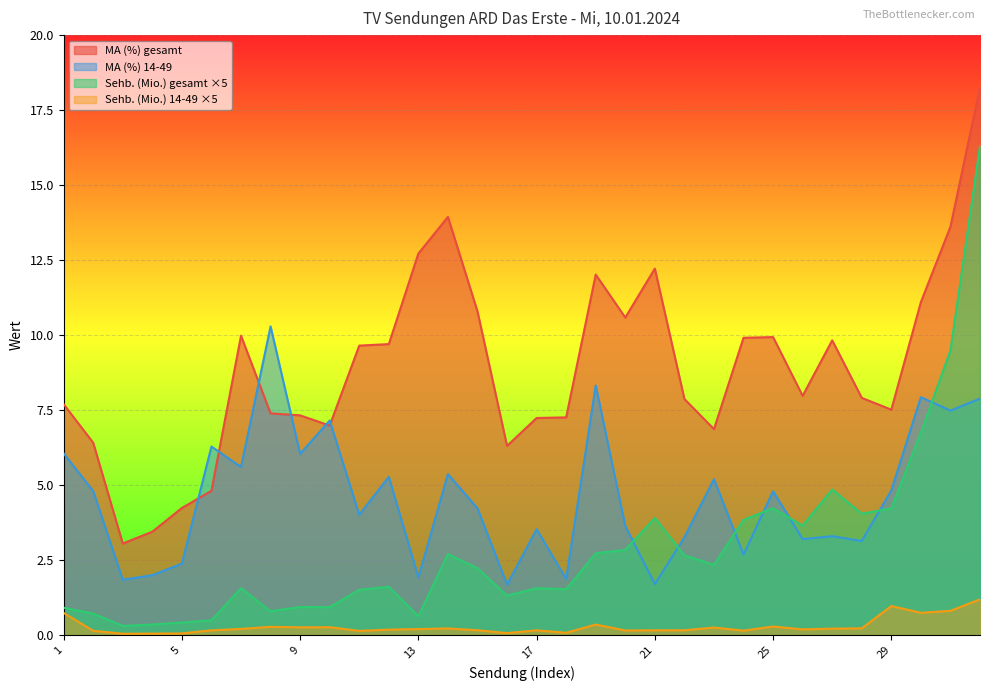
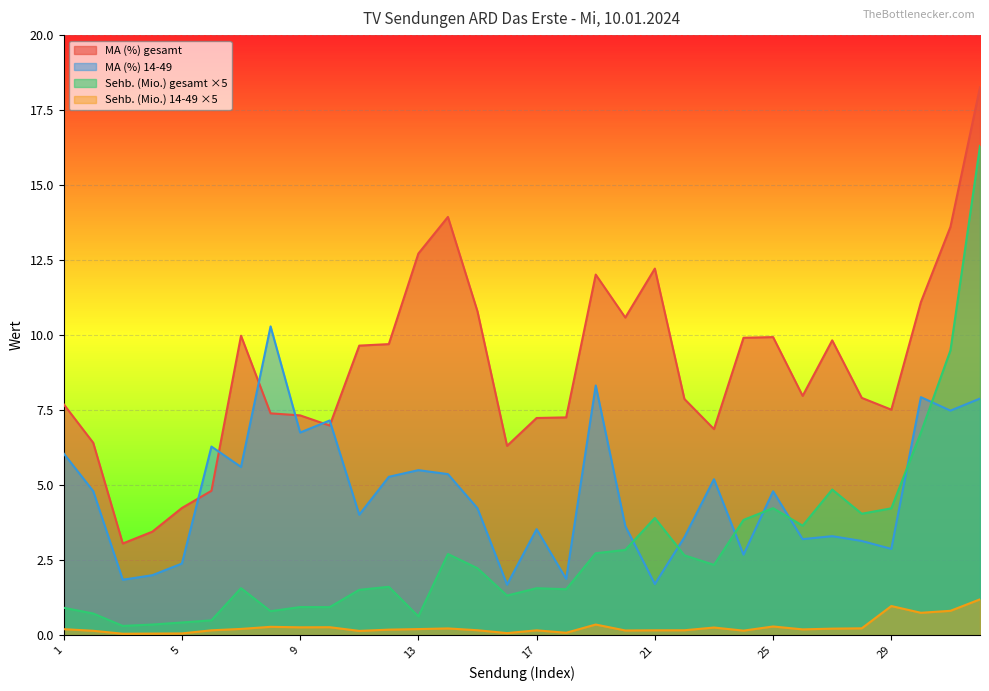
Sehb. (Mio.) 14-49 ×5, 1: 0.7 -> 0.2
MA (%) 14-49, 9: 6.0 -> 6.8
MA (%) 14-49, 13: 1.9 -> 5.5
MA (%) 14-49, 29: 4.8 -> 2.9
